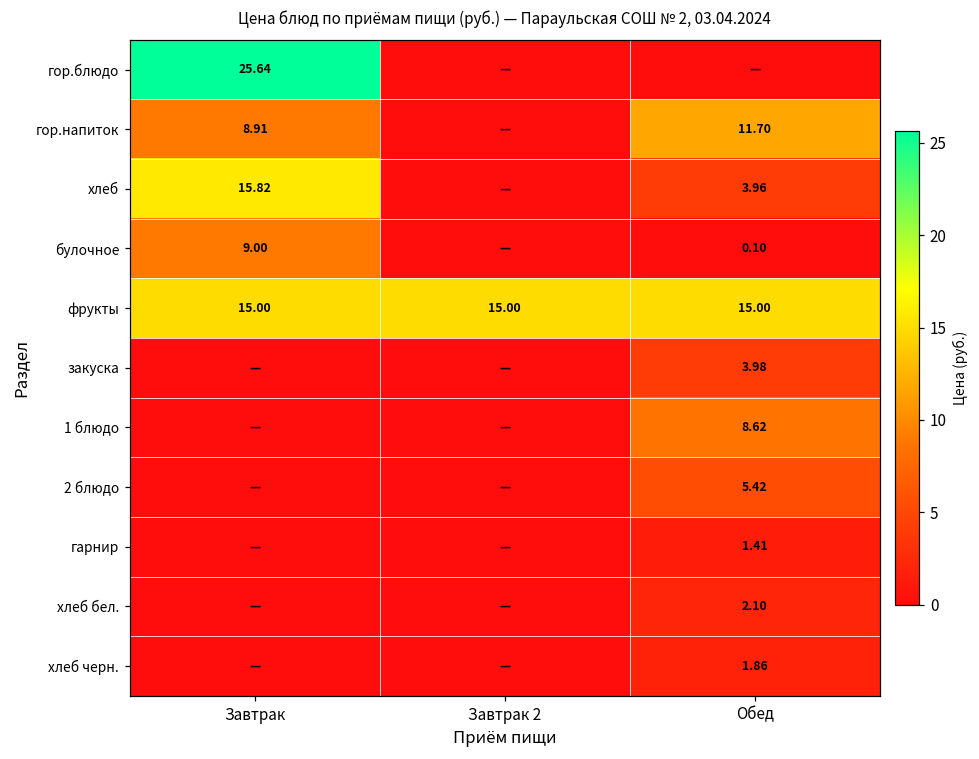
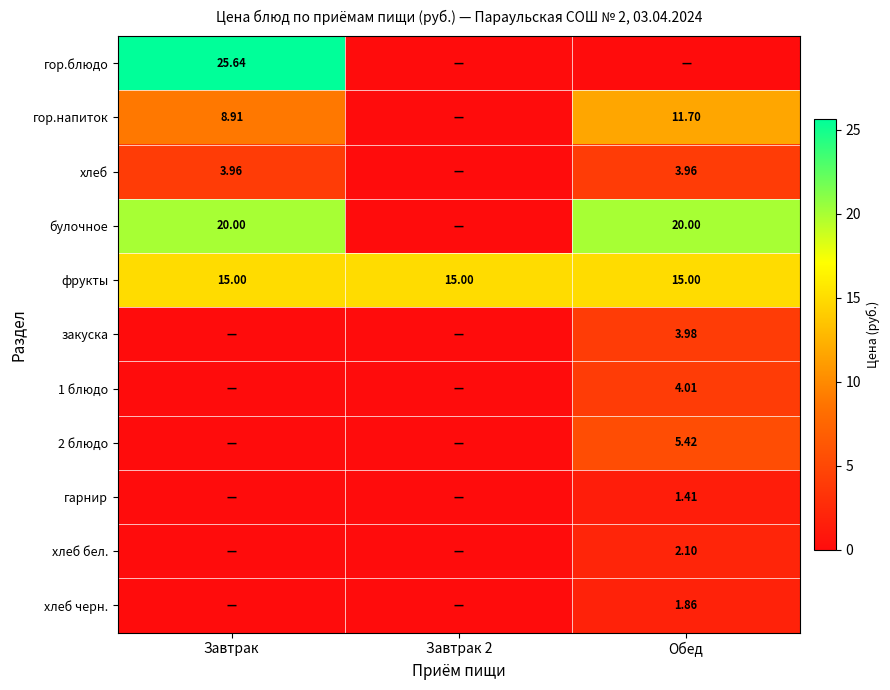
хлеб, Завтрак: 15.82 -> 3.96
булочное, Завтрак: 9.00 -> 20.00
булочное, Обед: 0.10 -> 20.00
1 блюдо, Обед: 8.62 -> 4.01
